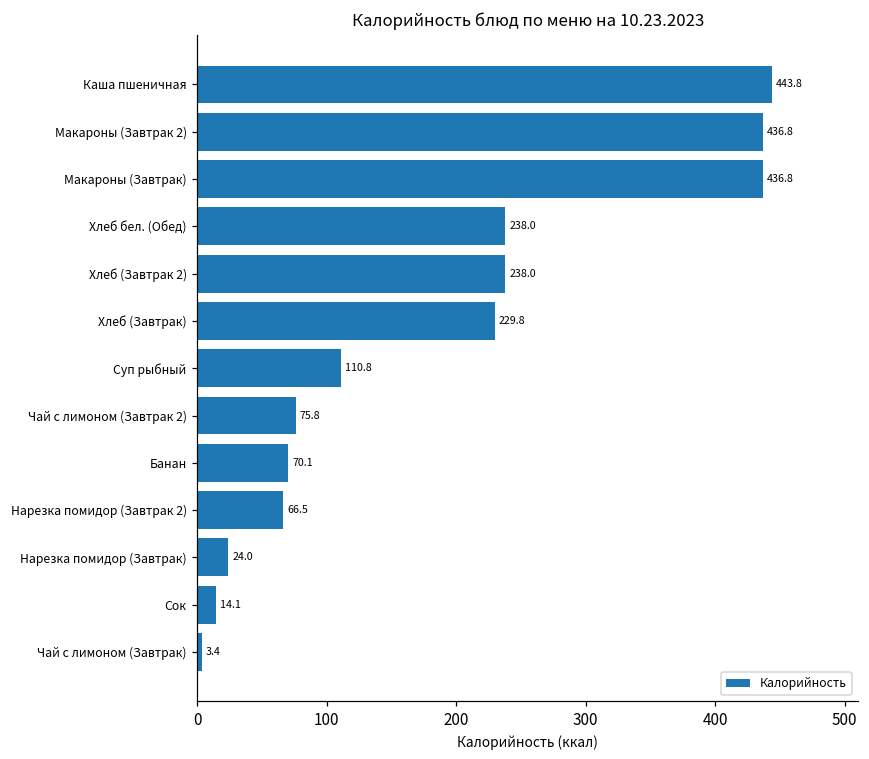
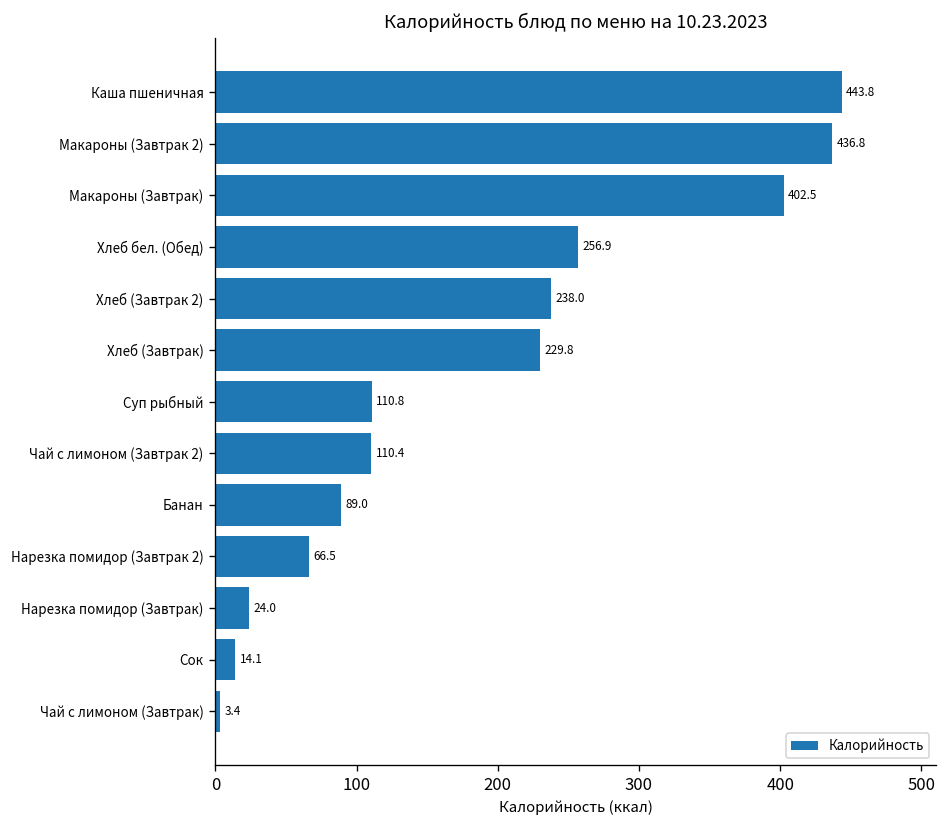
Макароны (Завтрак): 436.8 -> 402.5
Хлеб бел. (Обед): 238.0 -> 256.9
Чай с лимоном (Завтрак 2): 75.8 -> 110.4
Банан: 70.1 -> 89.0
